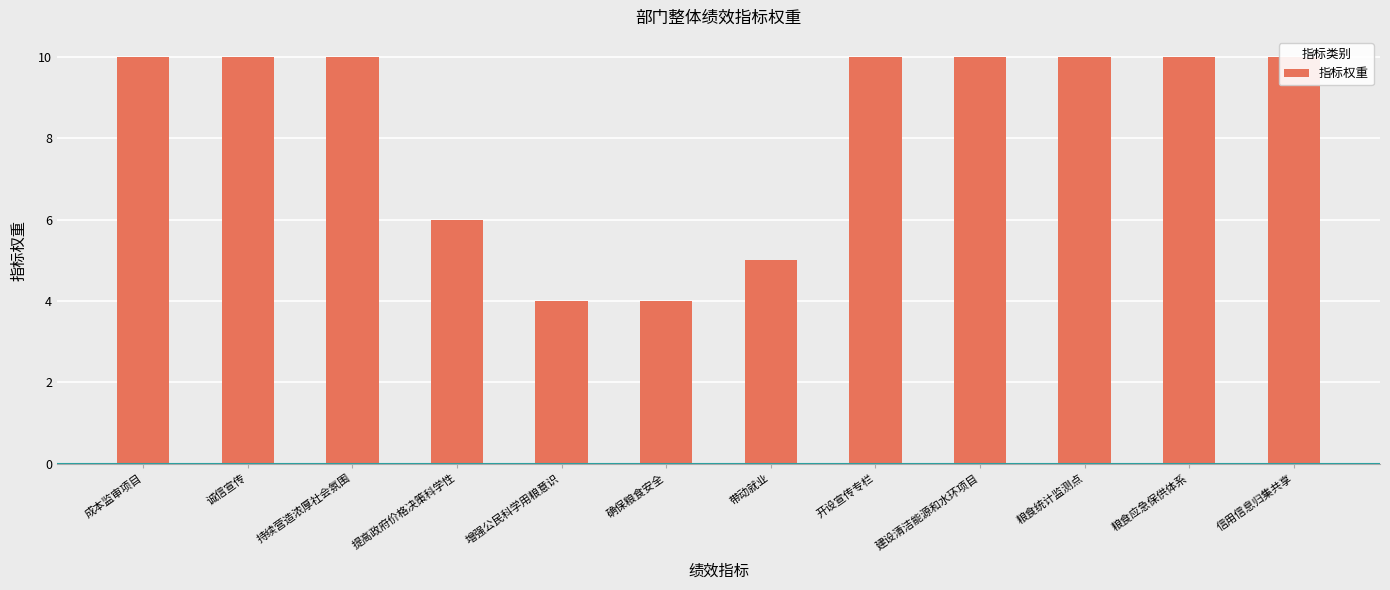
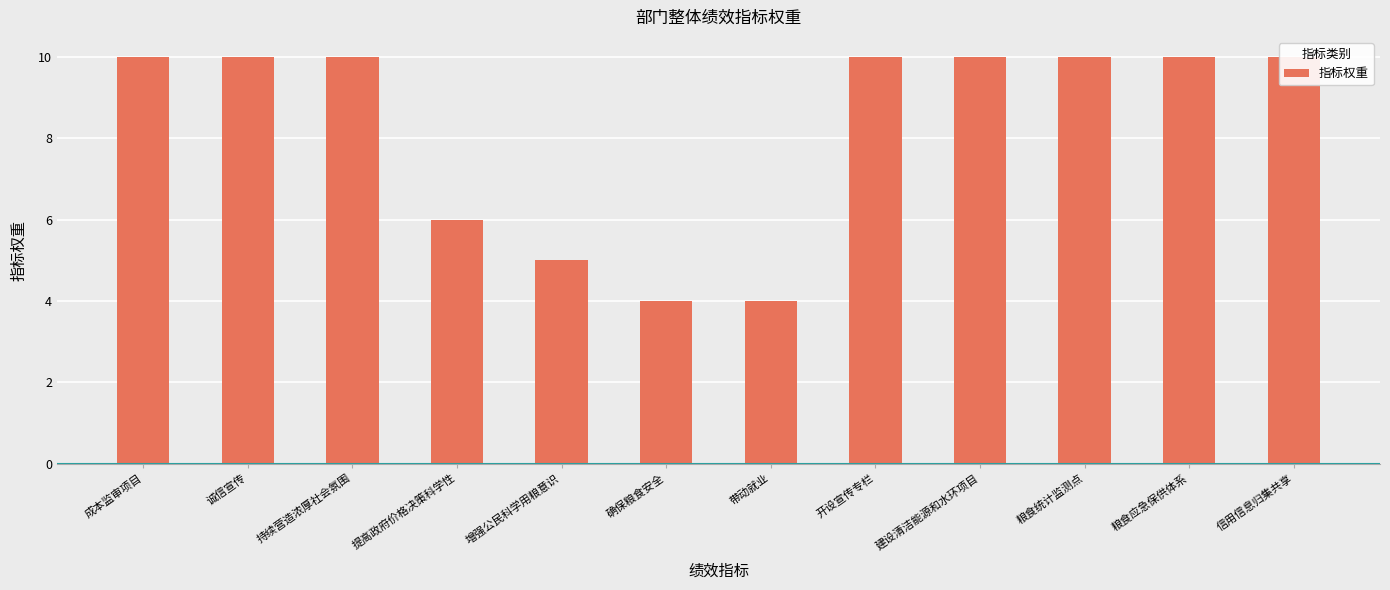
增强公民科学用粮意识: 4 -> 5
带动就业: 5 -> 4
